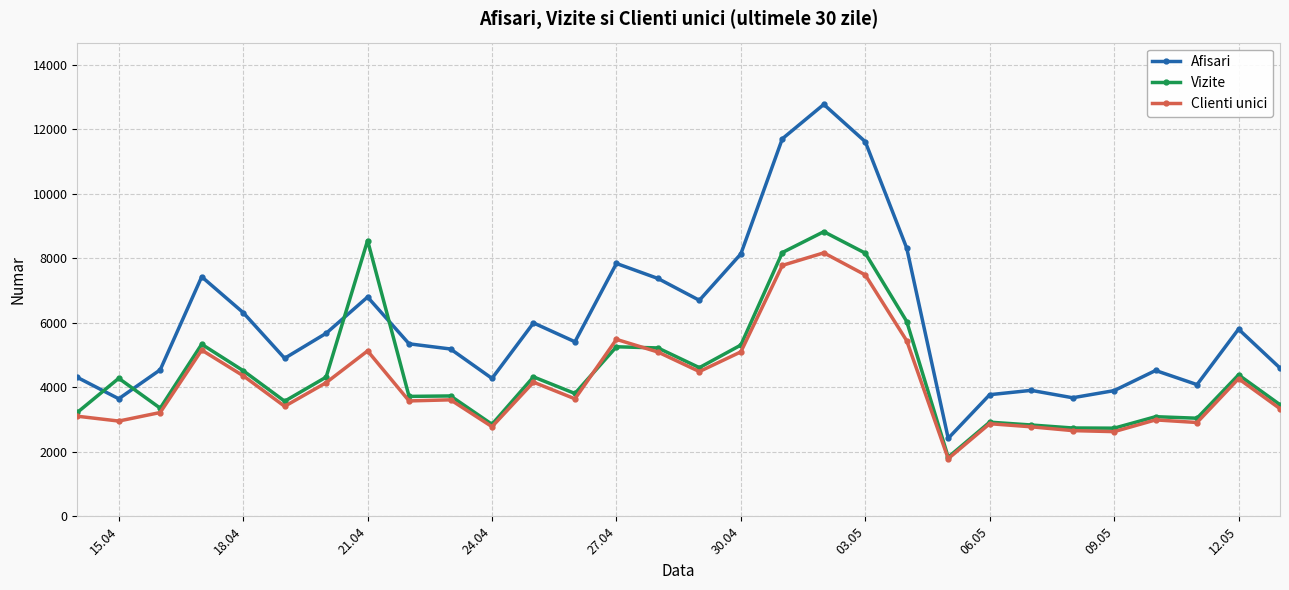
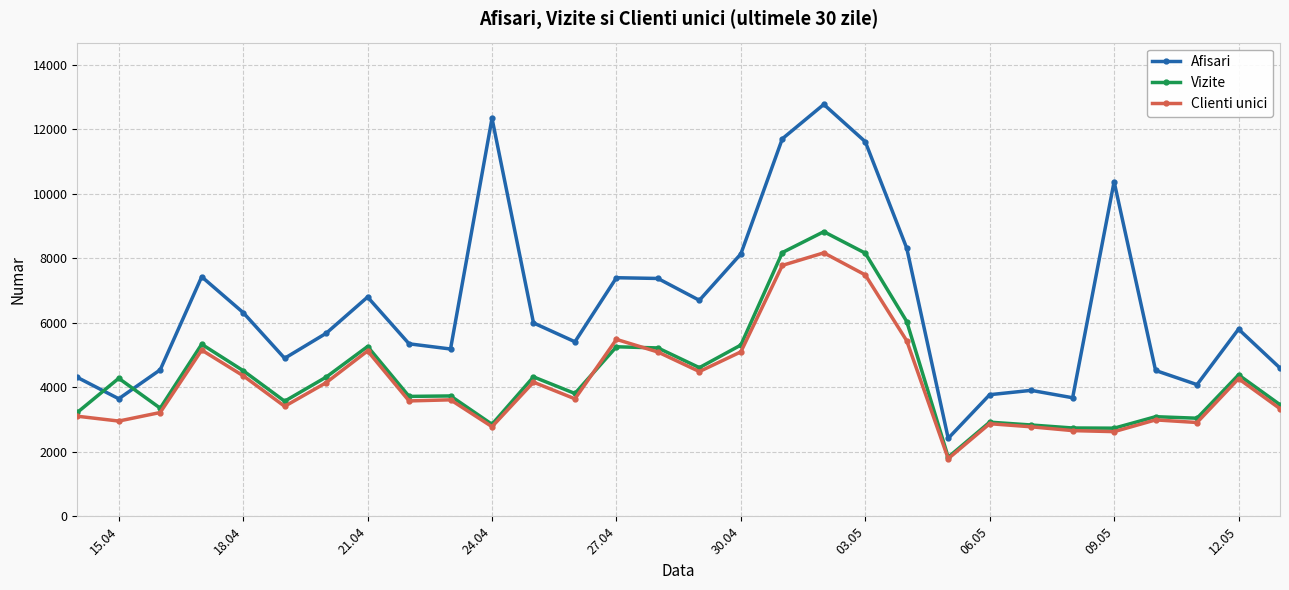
Vizite, 21.04: 8500 -> 5300
Afisari, 24.04: 4300 -> 12300
Afisari, 27.04: 7800 -> 7400
Afisari, 09.05: 3900 -> 10400
